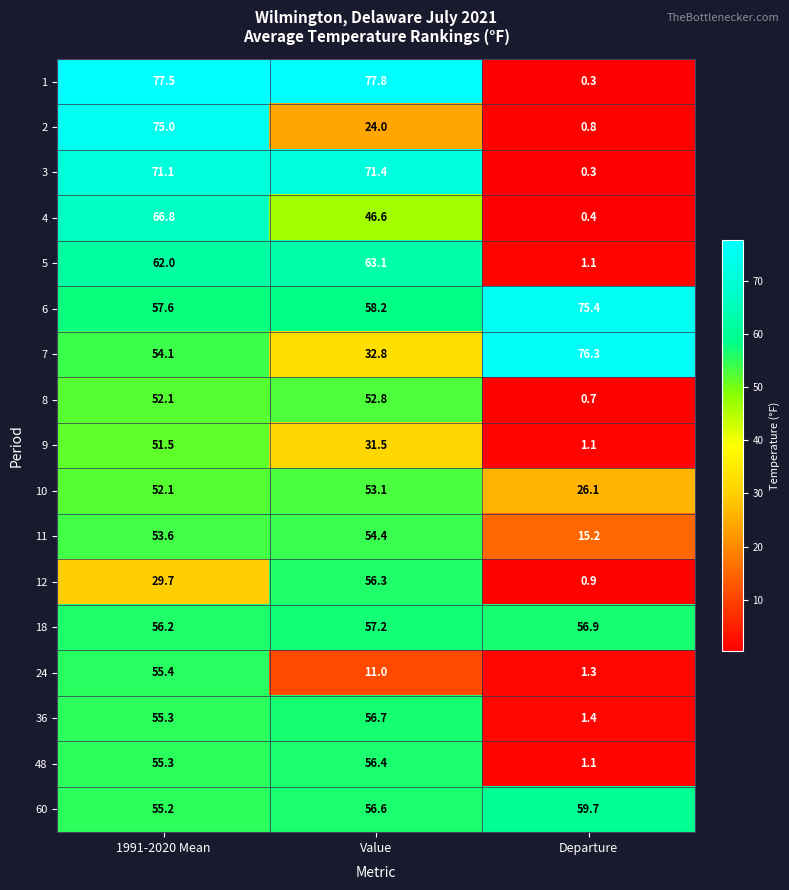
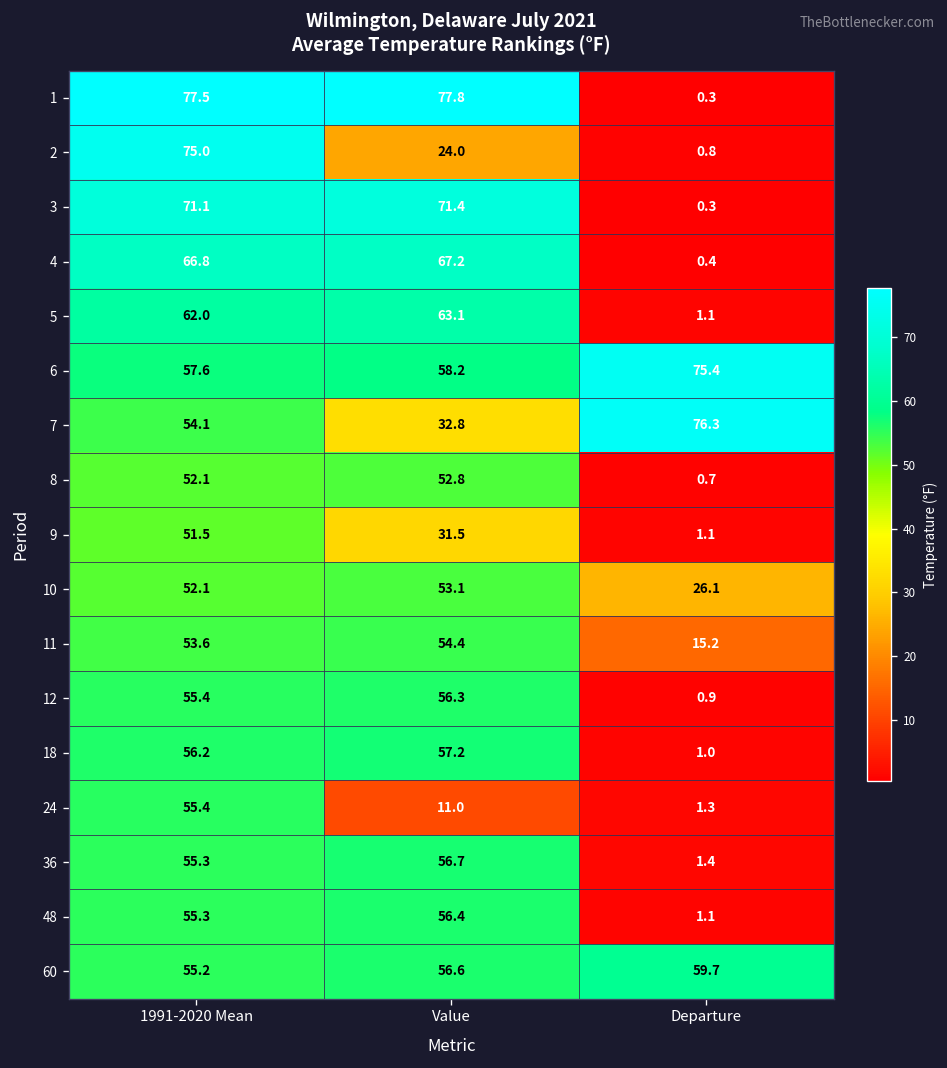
4, Value: 46.6 -> 67.2
12, 1991-2020 Mean: 29.7 -> 55.4
18, Departure: 56.9 -> 1.0
